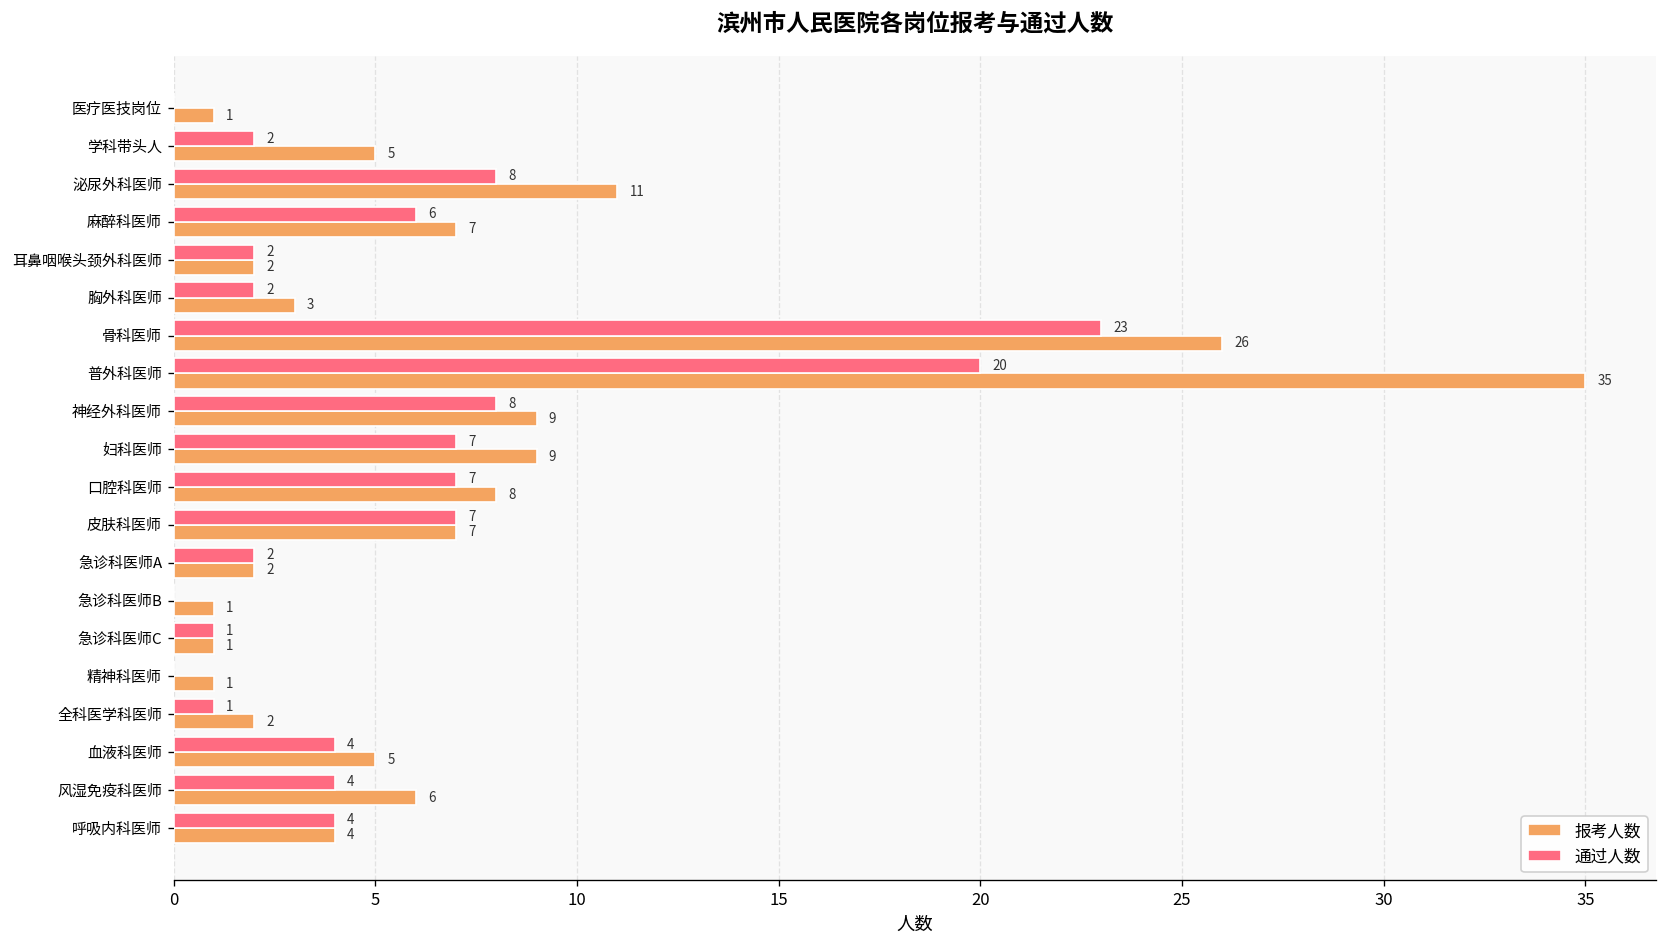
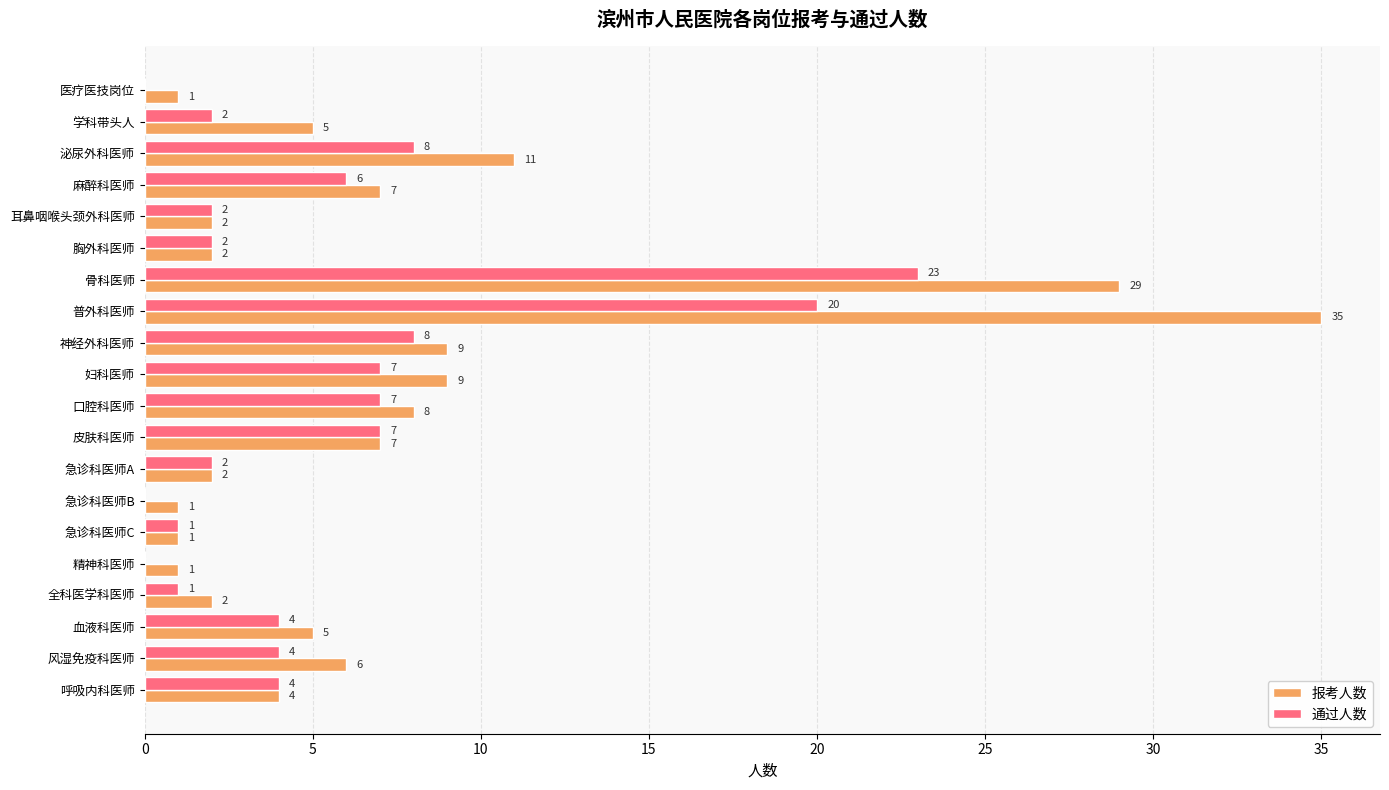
报考人数, 胸外科医师: 3 -> 2
报考人数, 骨科医师: 26 -> 29
